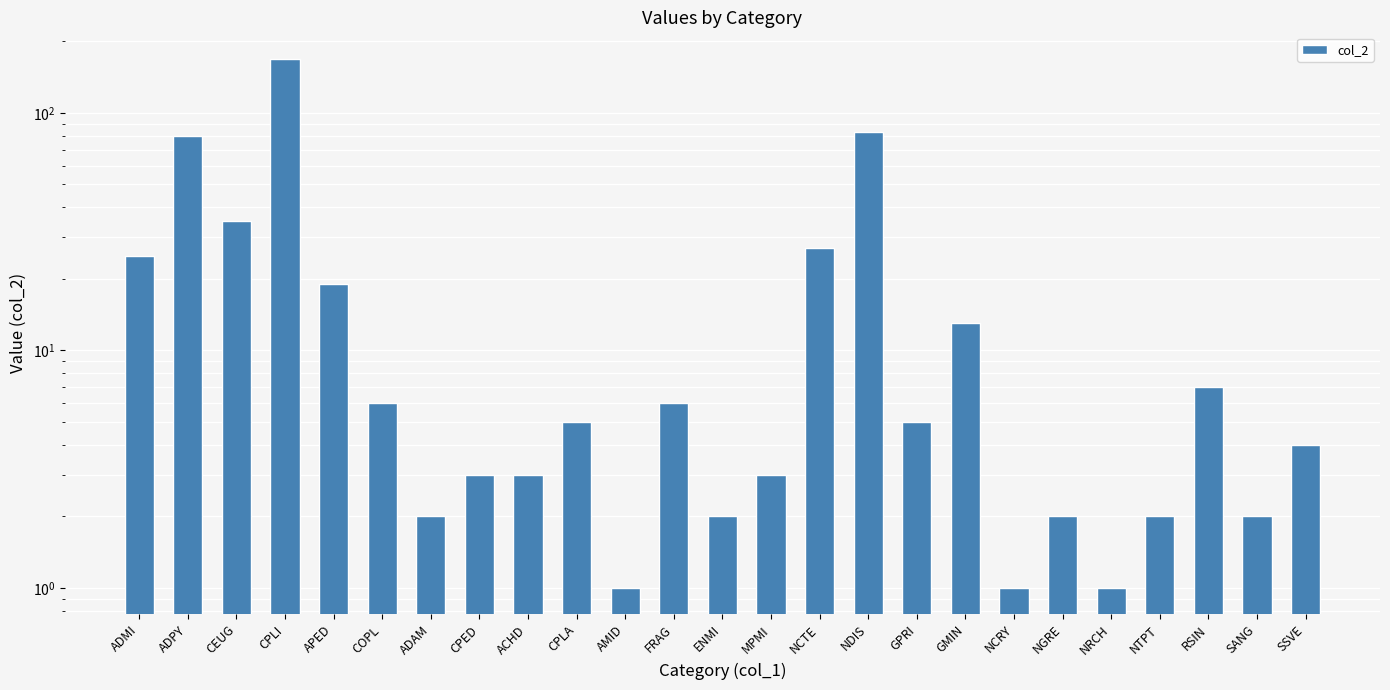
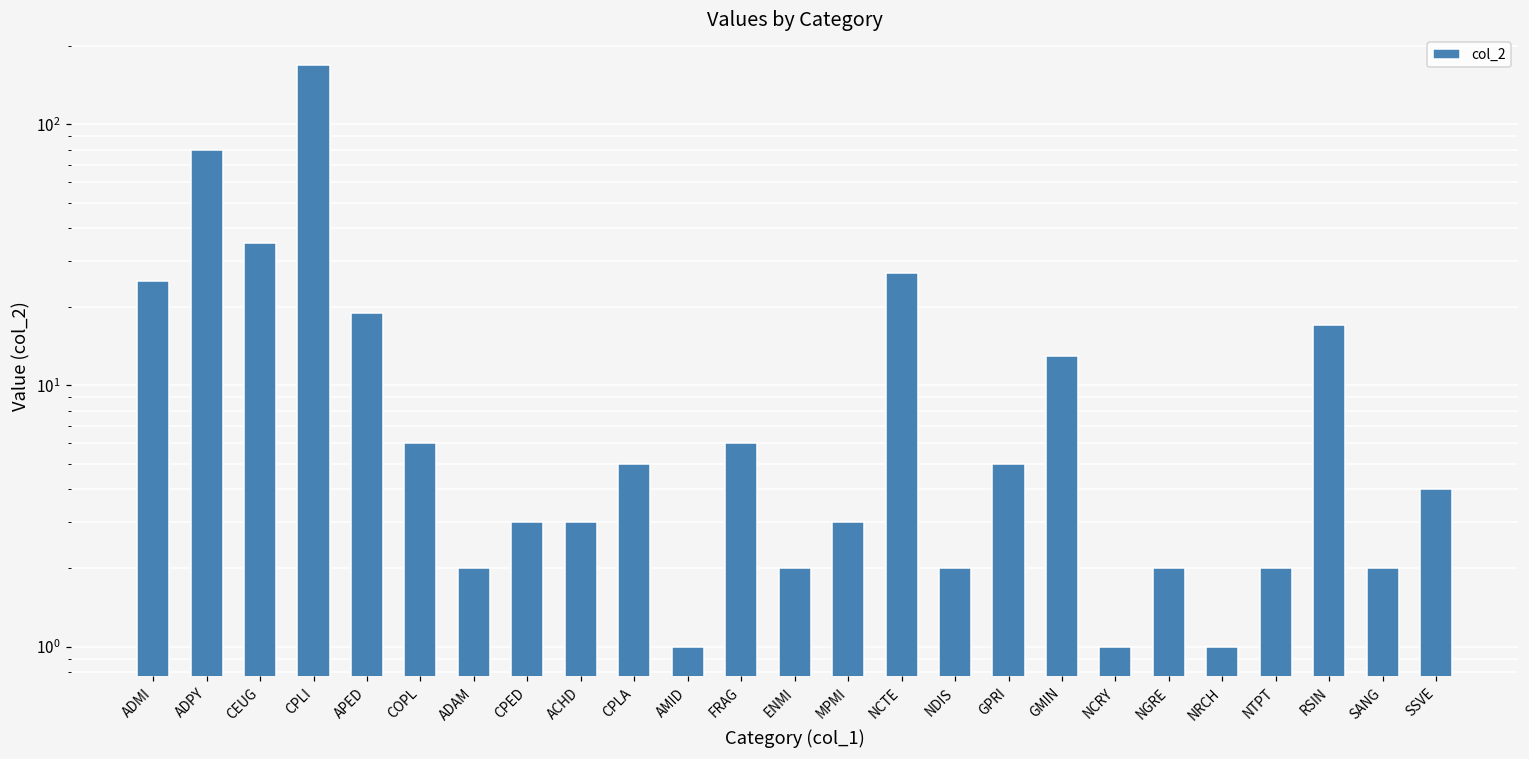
NDIS: 83 -> 2
RSIN: 7 -> 17
